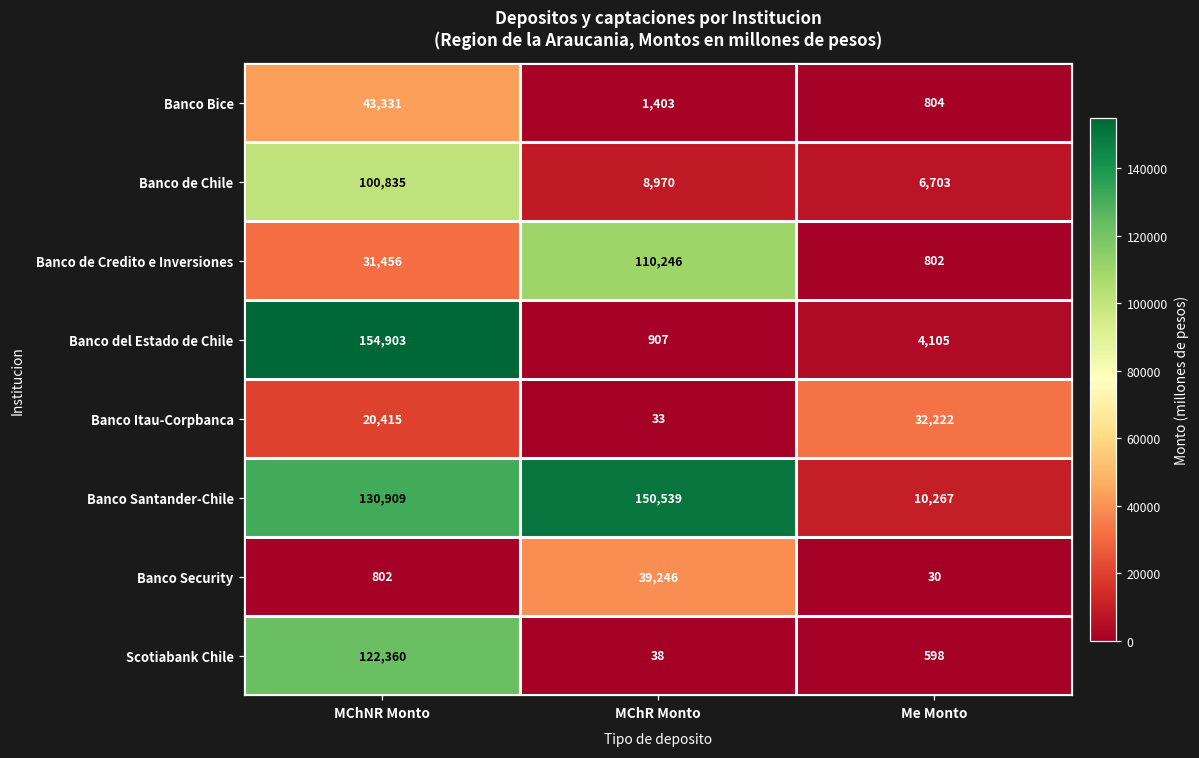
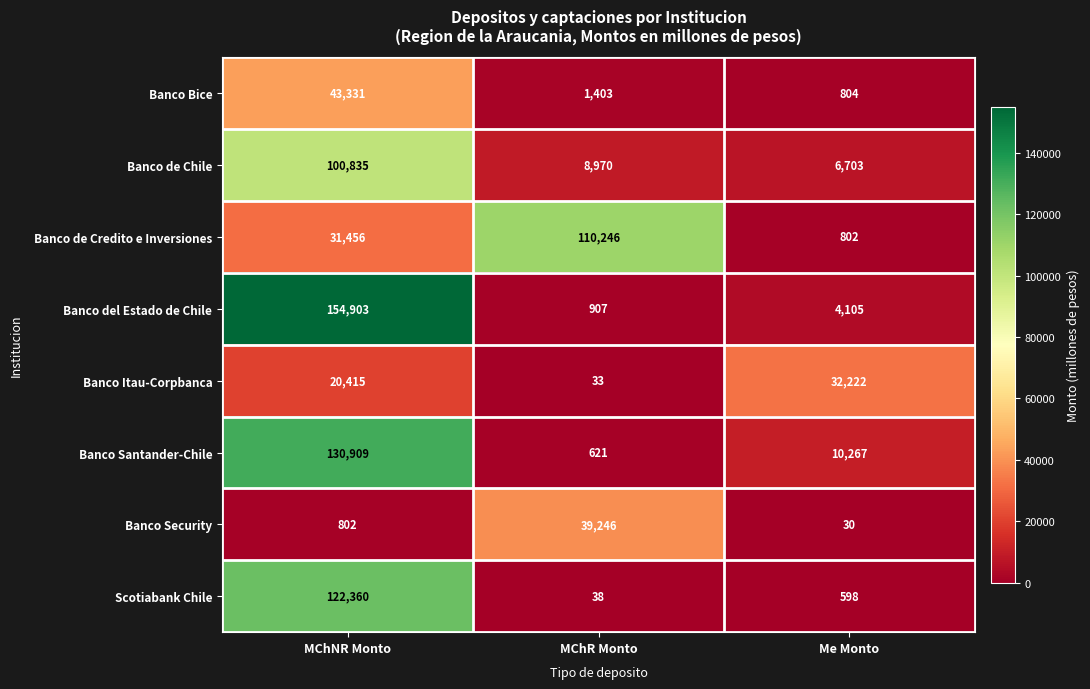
Banco Santander-Chile, MChR Monto: 150,539 -> 621
